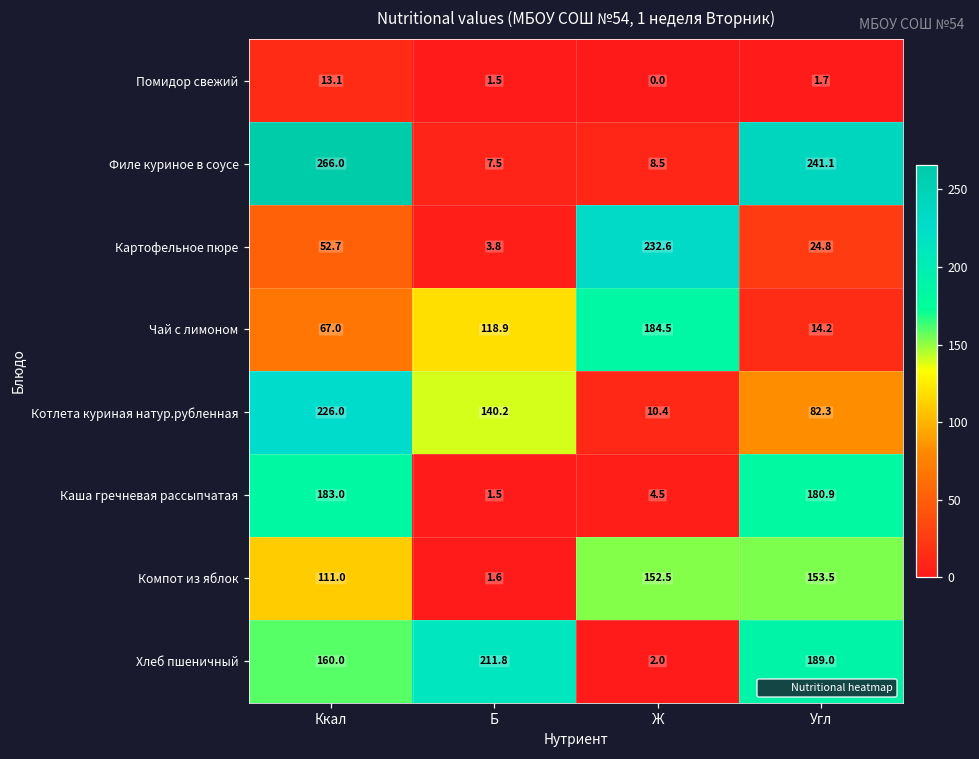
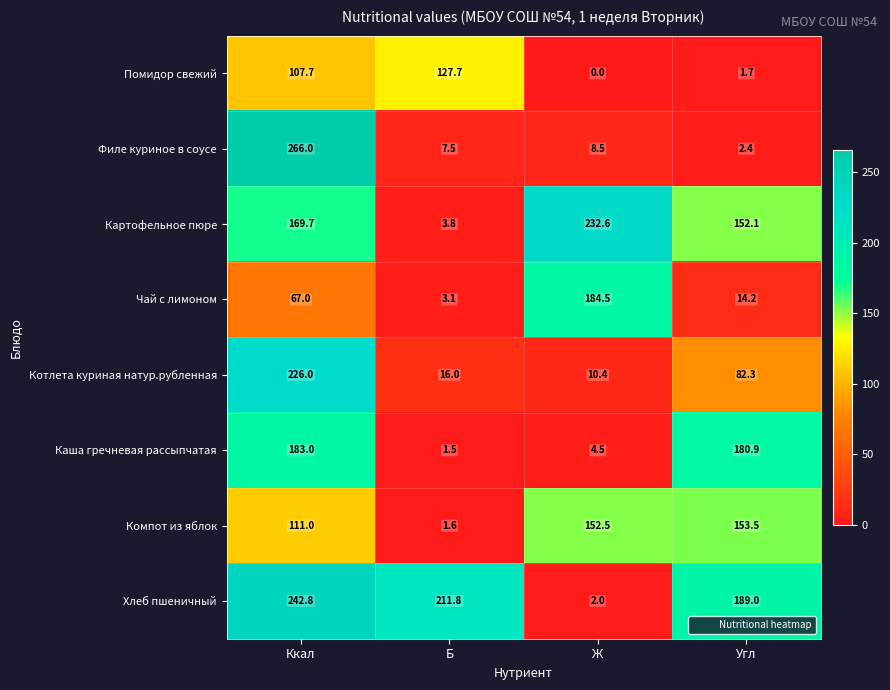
Помидор свежий, Ккал: 13.1 -> 107.7
Помидор свежий, Б: 1.5 -> 127.7
Филе куриное в соусе, Угл: 241.1 -> 2.4
Картофельное пюре, Ккал: 52.7 -> 169.7
Картофельное пюре, Угл: 24.8 -> 152.1
Чай с лимоном, Б: 118.9 -> 3.1
Котлета куриная натур.рубленная, Б: 140.2 -> 16.0
Хлеб пшеничный, Ккал: 160.0 -> 242.8
